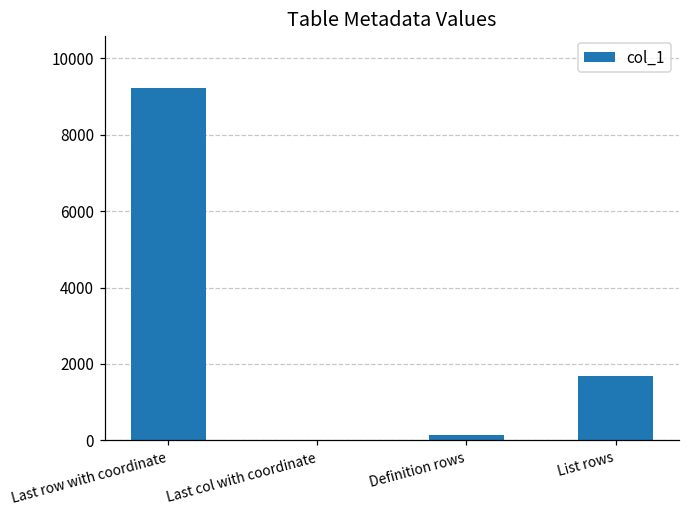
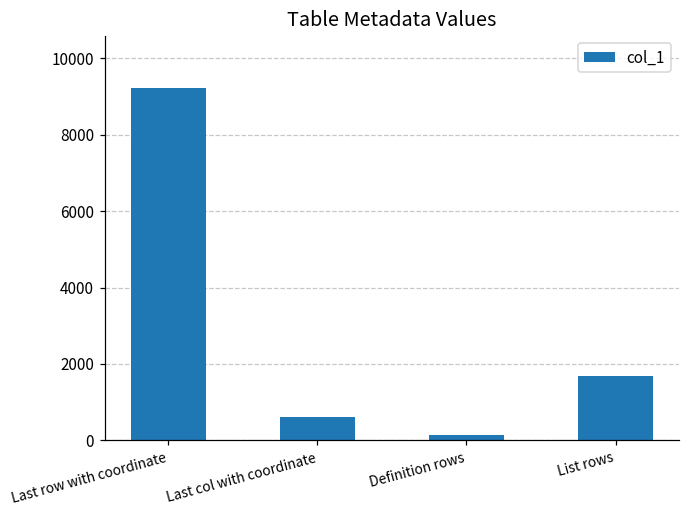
Last col with coordinate: 0 -> 600
